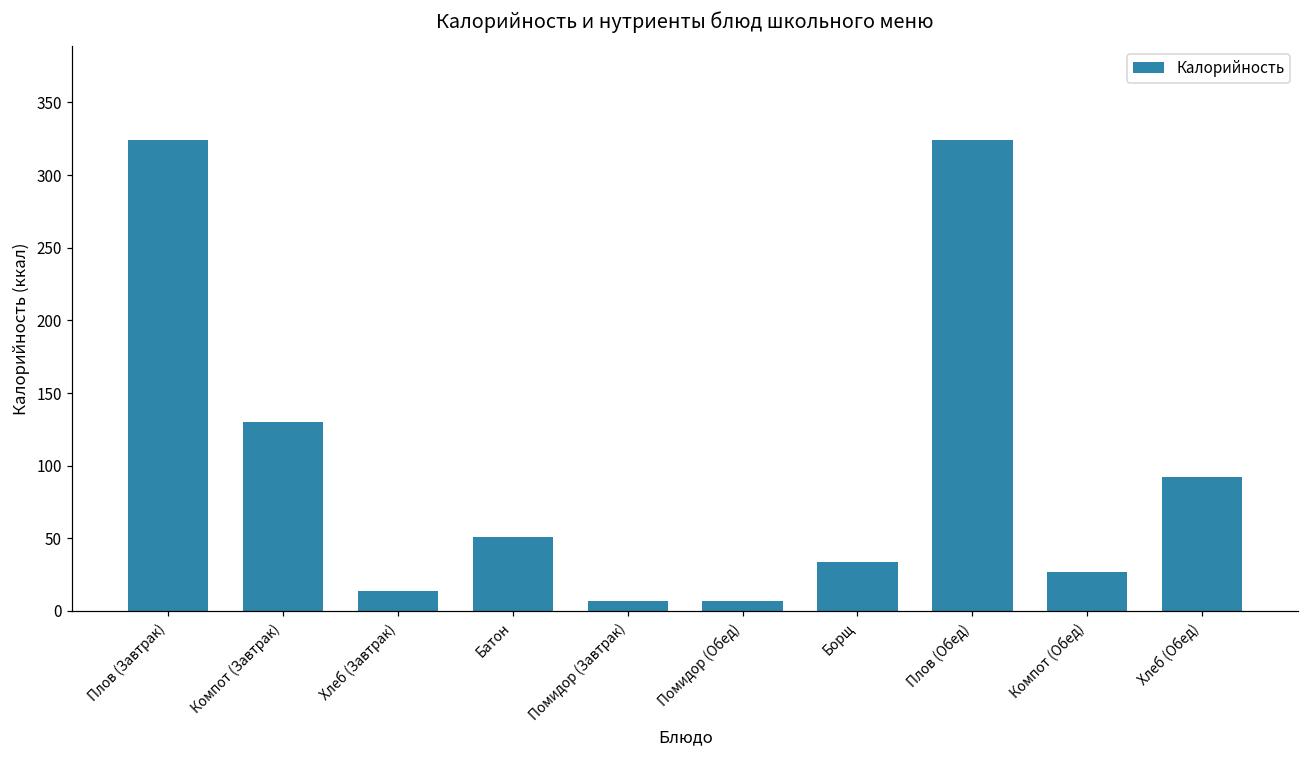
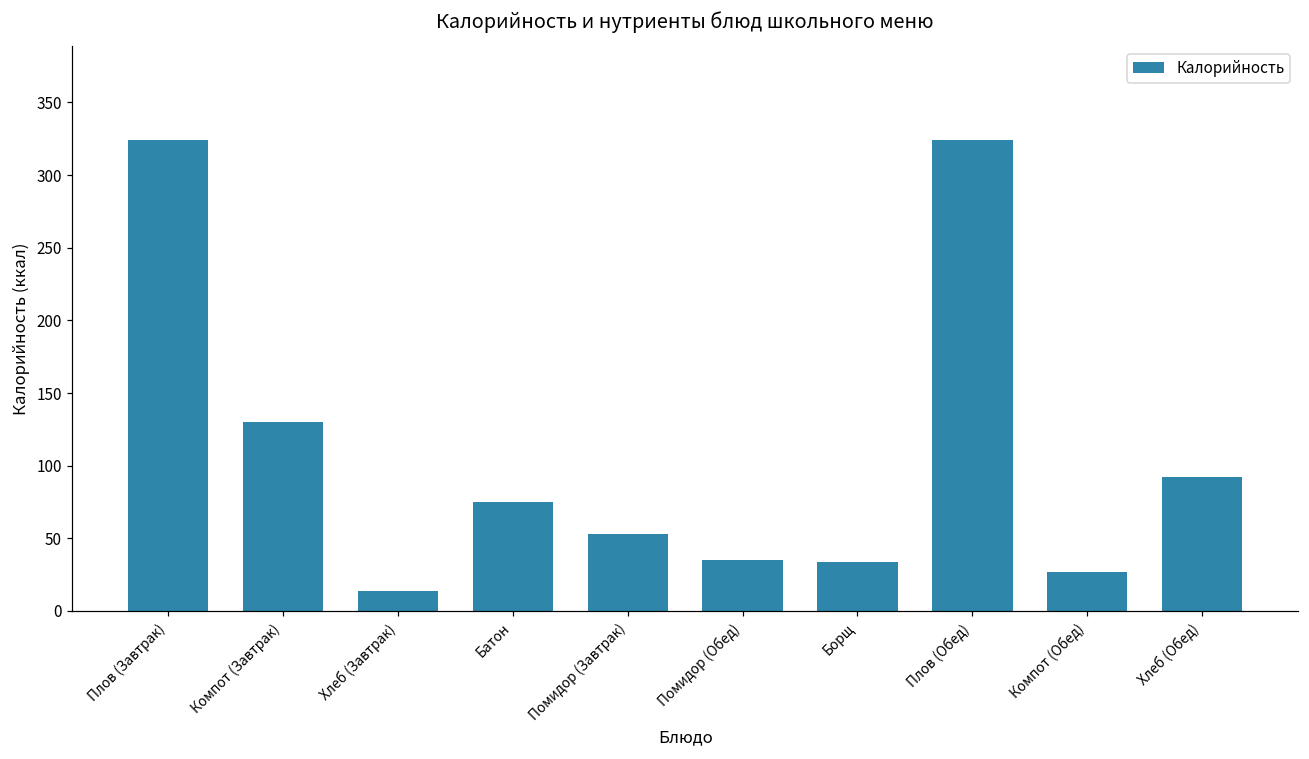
Батон: 51 -> 75
Помидор (Завтрак): 7 -> 53
Помидор (Обед): 7 -> 35
